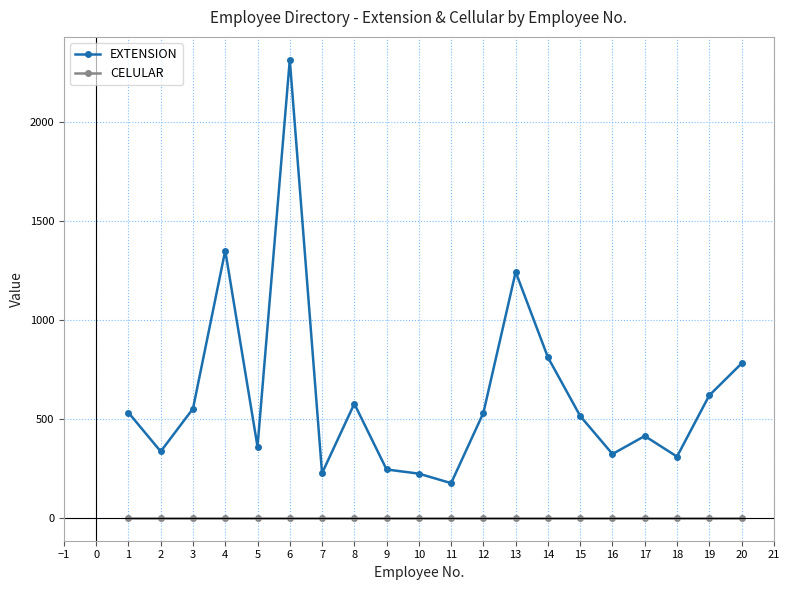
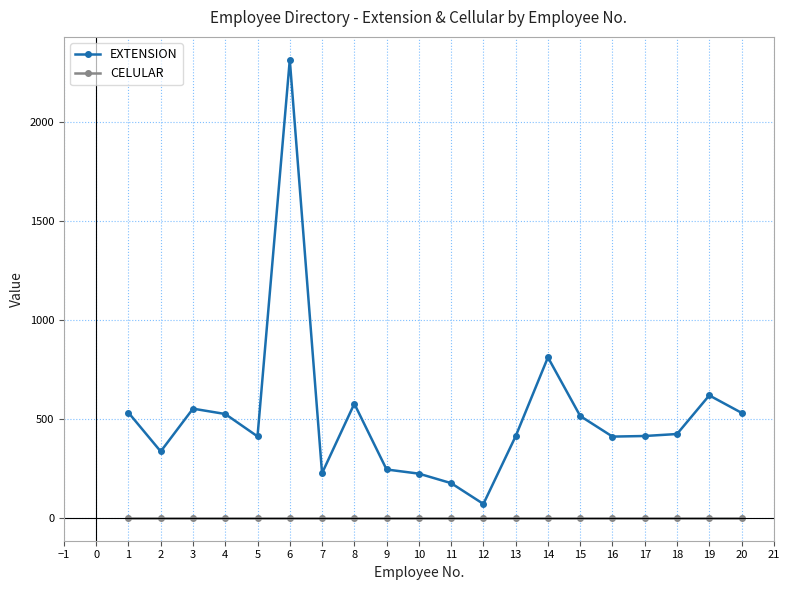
EXTENSION, 4: 1350 -> 520
EXTENSION, 5: 360 -> 410
EXTENSION, 12: 530 -> 70
EXTENSION, 13: 1240 -> 410
EXTENSION, 16: 320 -> 410
EXTENSION, 18: 310 -> 420
EXTENSION, 20: 780 -> 530
